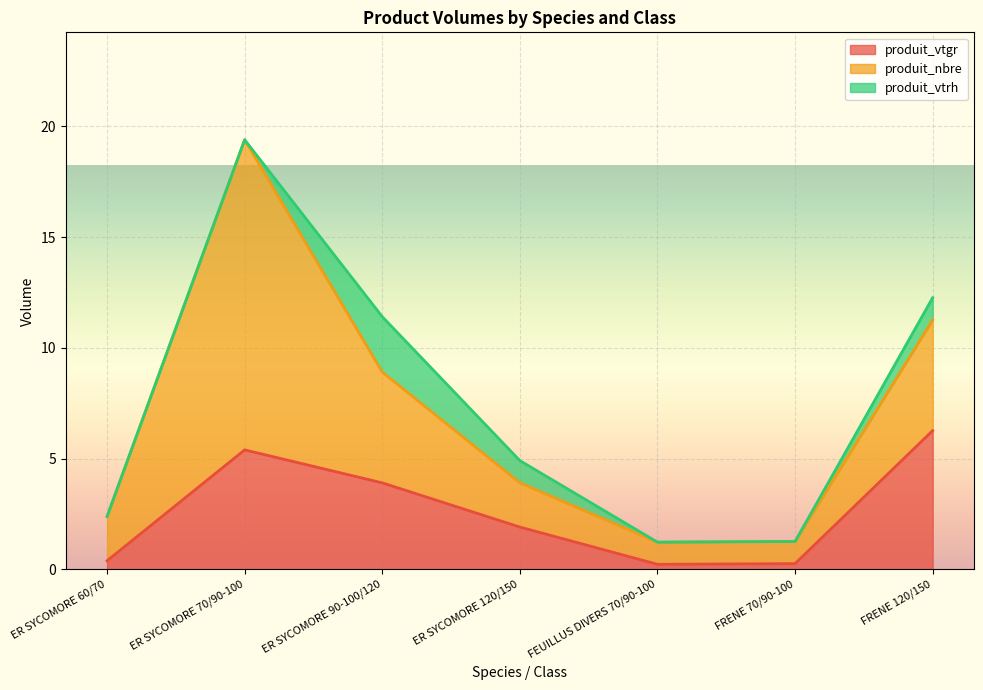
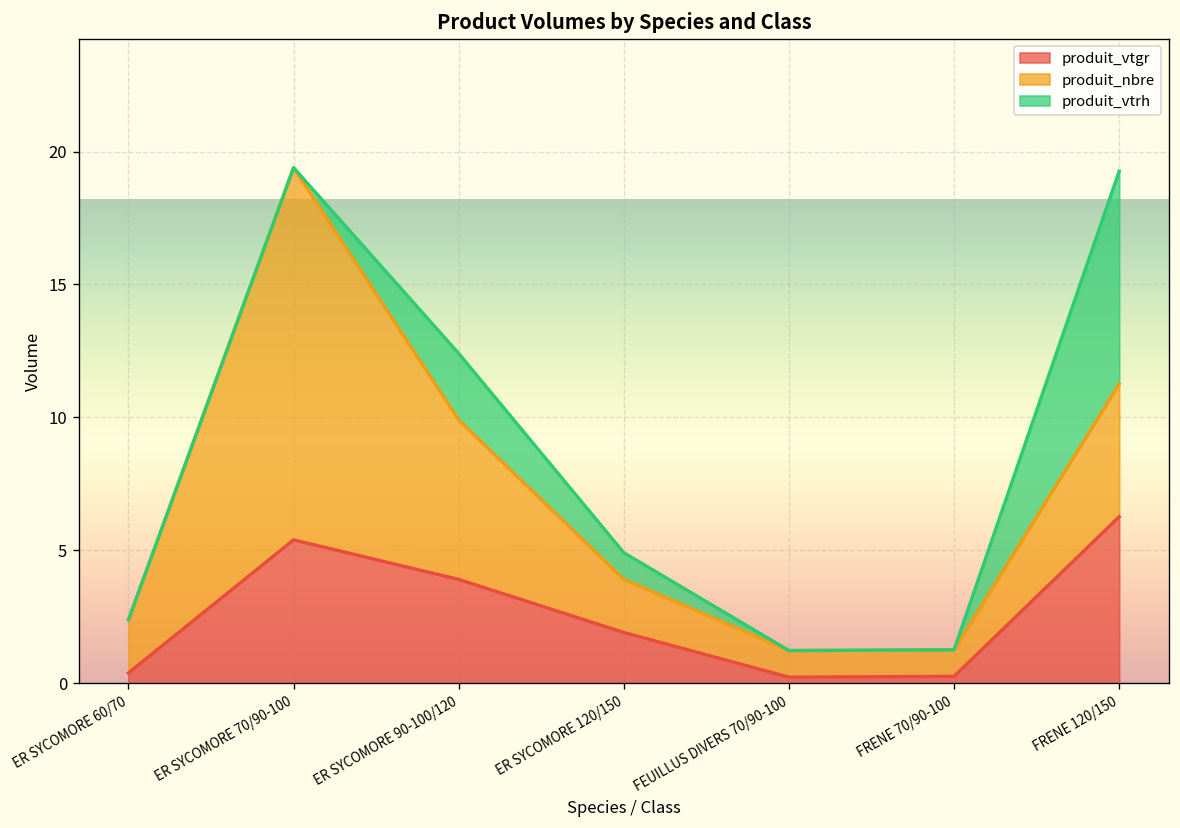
produit_nbre, ER SYCOMORE 90-100/120: 5 -> 6
produit_vtrh, FRENE 120/150: 1 -> 8
